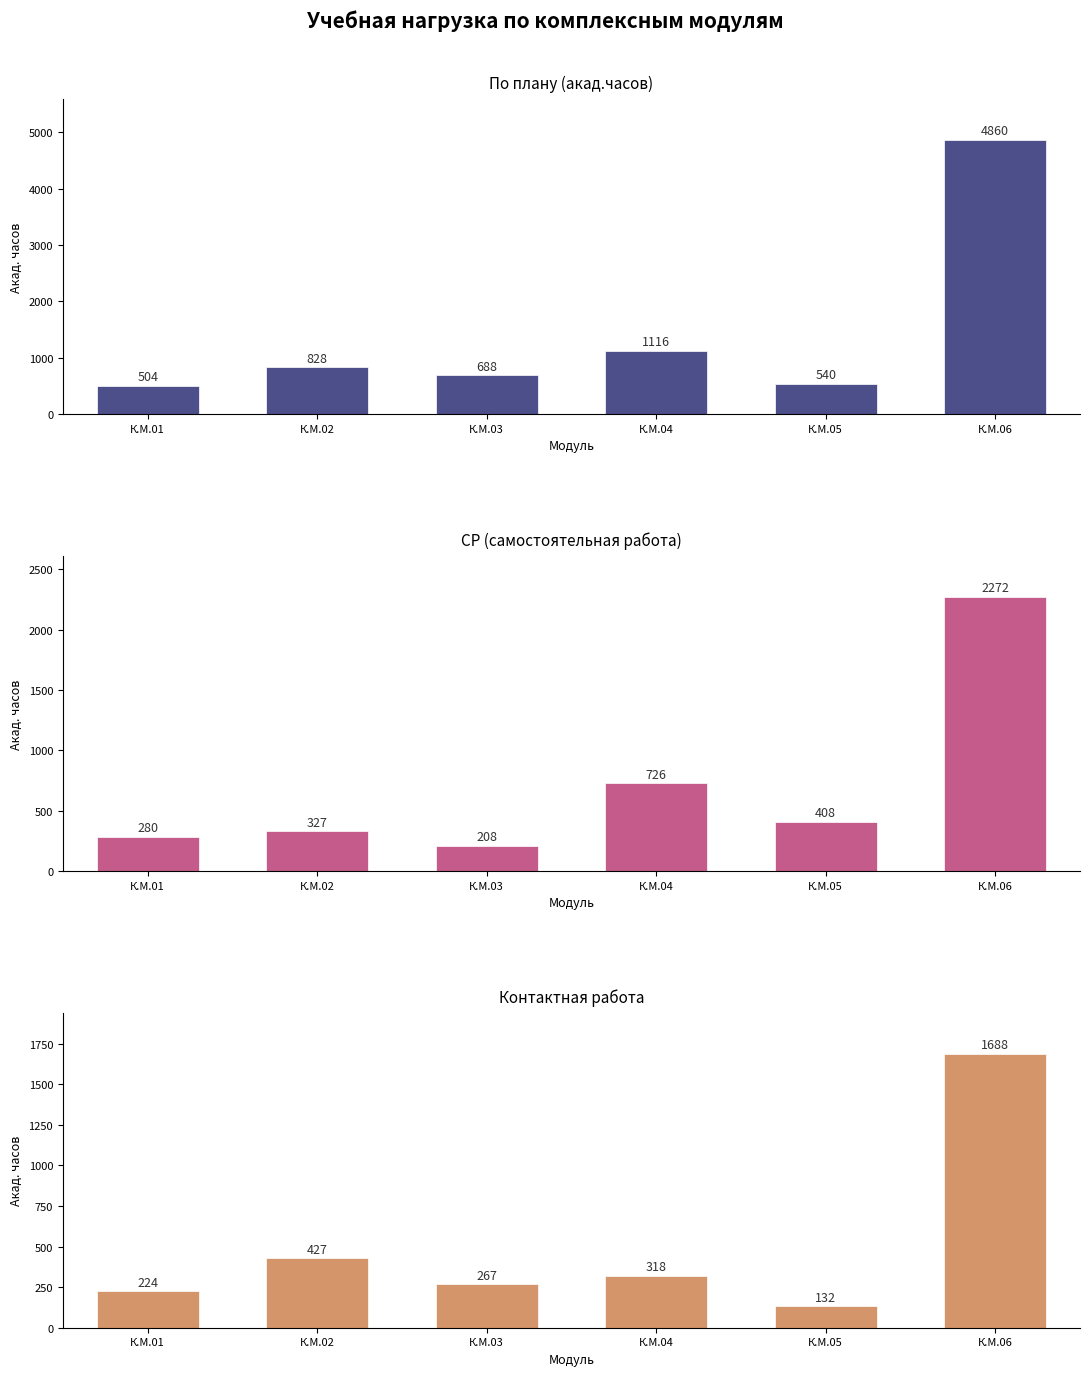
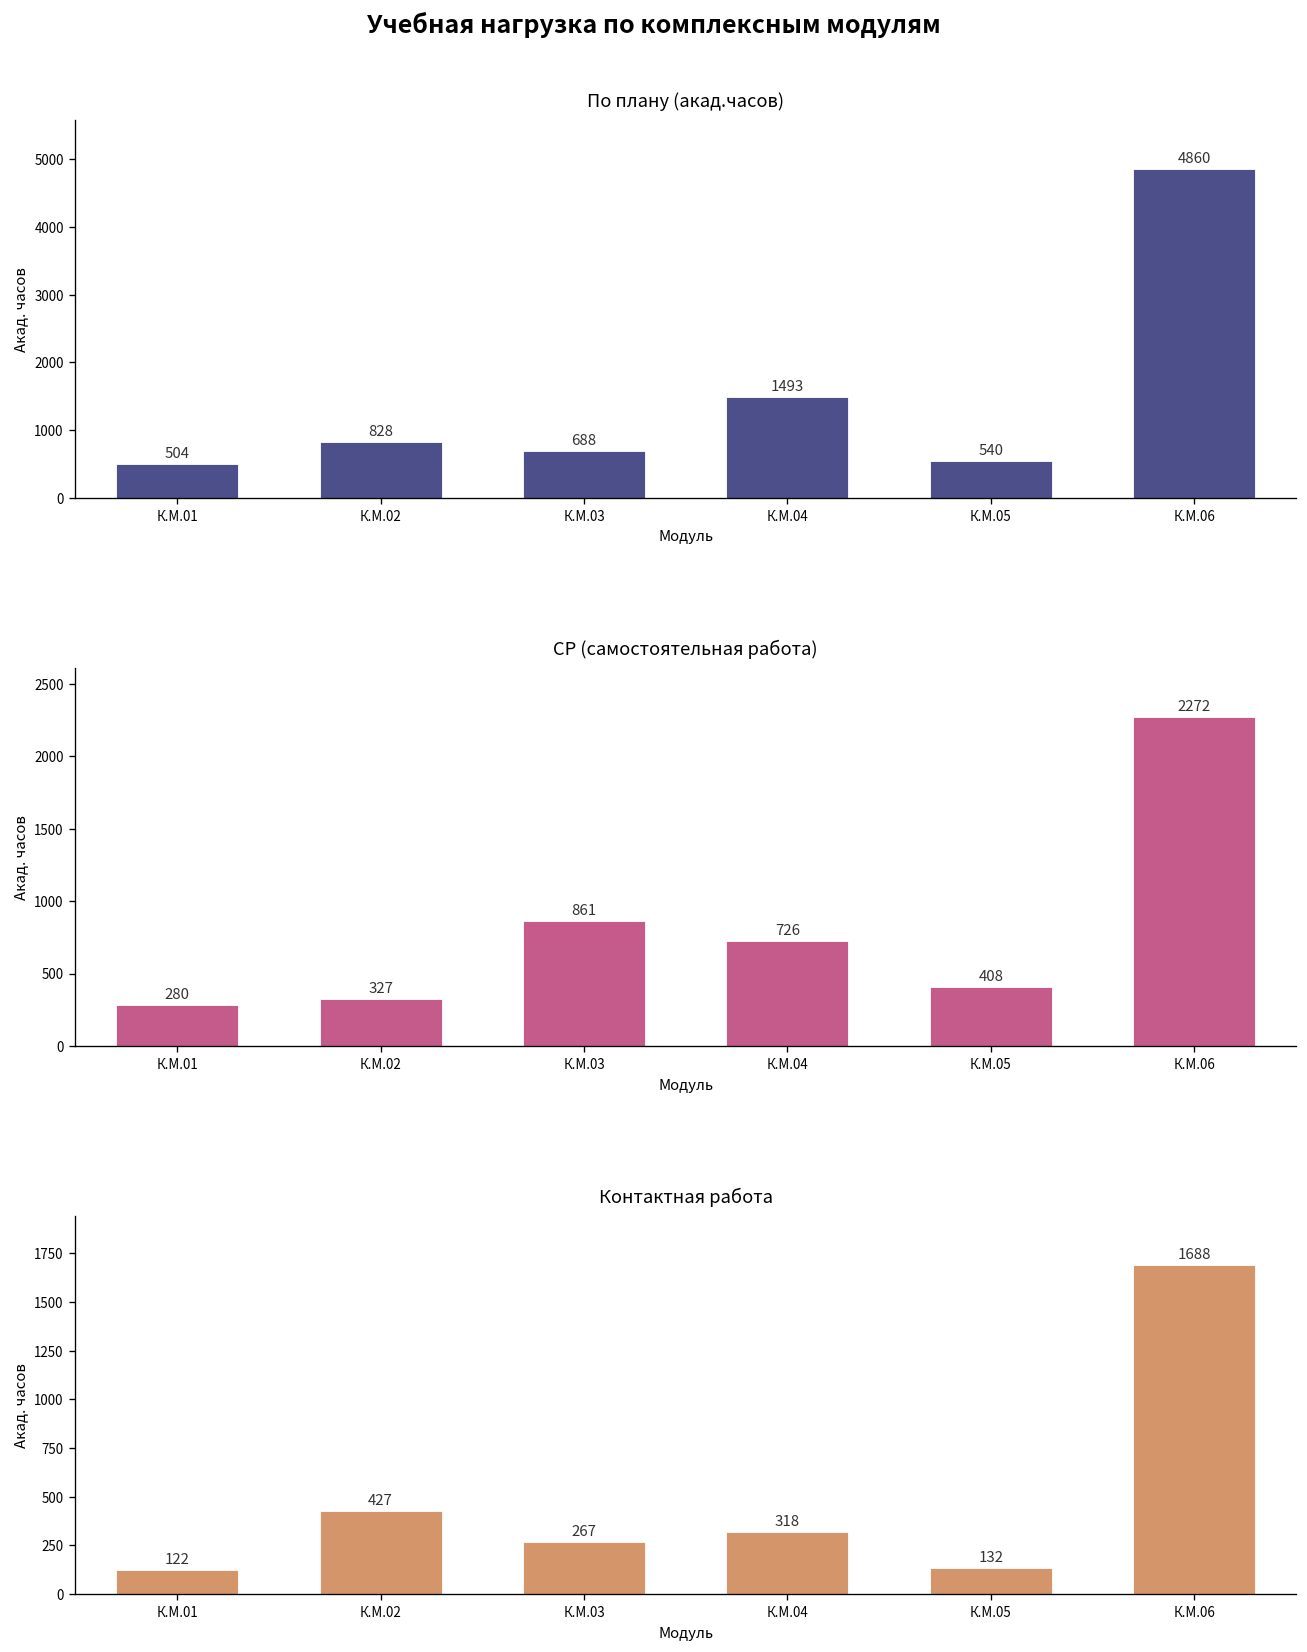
По плану (акад.часов), К.М.04: 1116 -> 1493
СР (самостоятельная работа), К.М.03: 208 -> 861
Контактная работа, К.М.01: 224 -> 122
